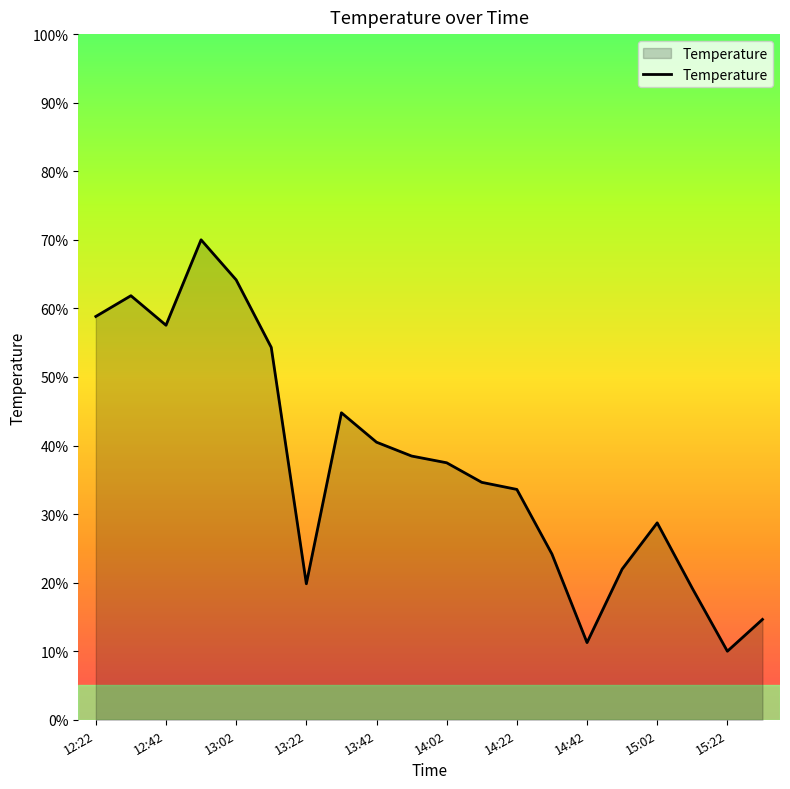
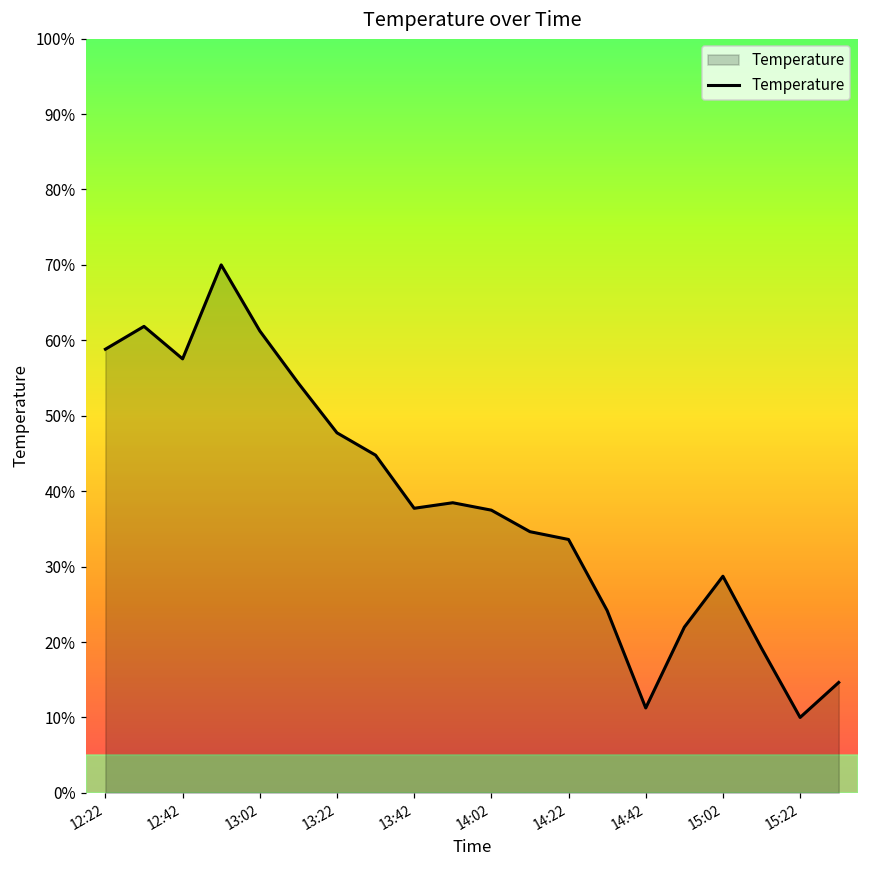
13:02: 64% -> 61%
13:22: 20% -> 48%
13:42: 40% -> 38%
